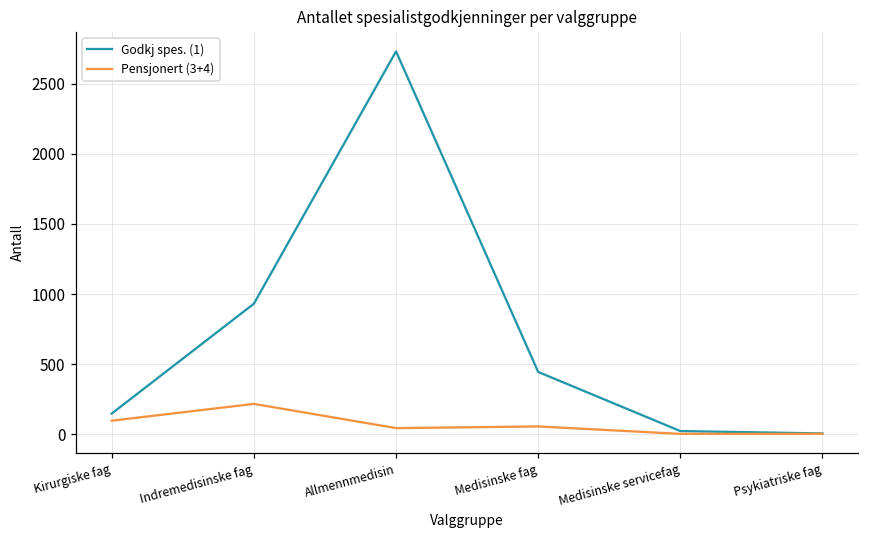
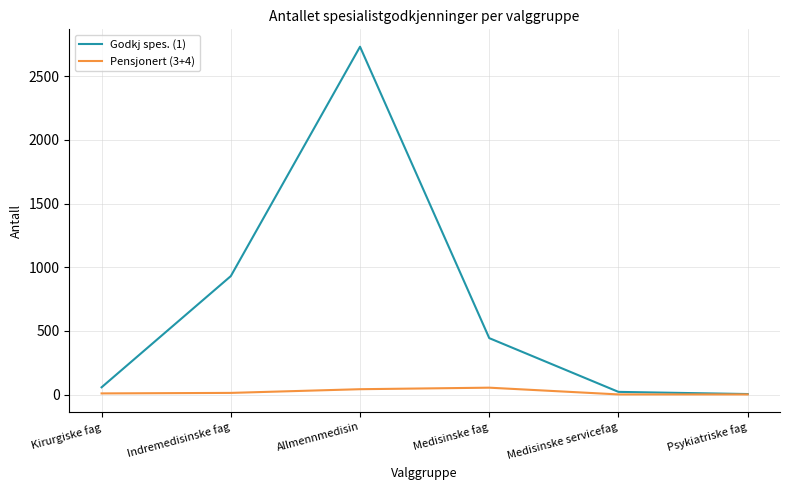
Godkj spes. (1), Kirurgiske fag: 150 -> 60
Pensjonert (3+4), Kirurgiske fag: 100 -> 10
Pensjonert (3+4), Indremedisinske fag: 220 -> 10
